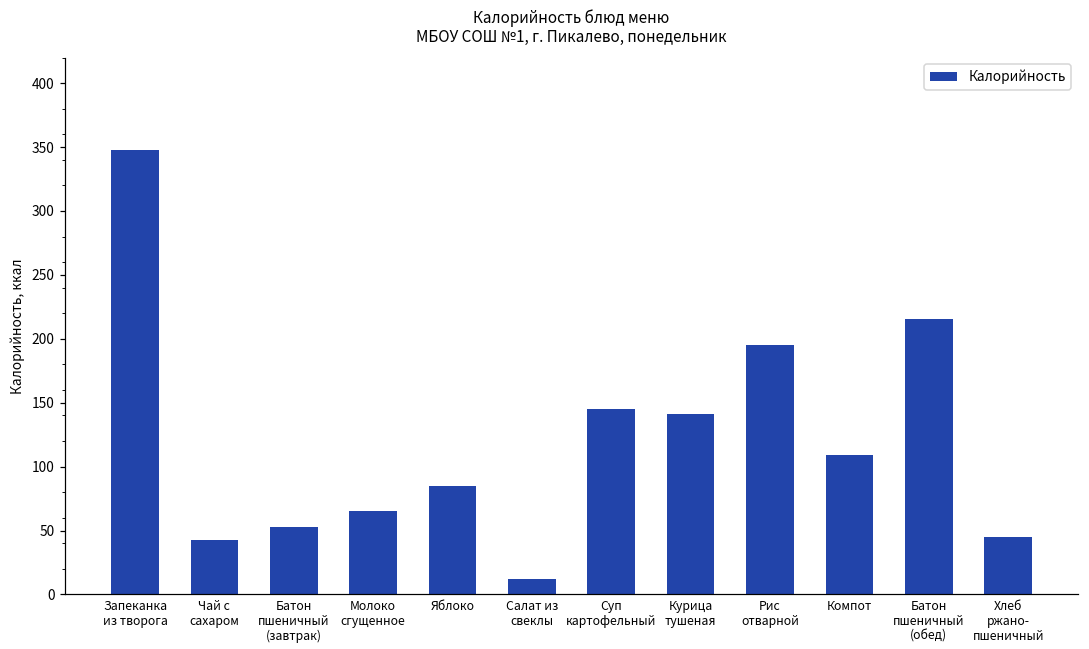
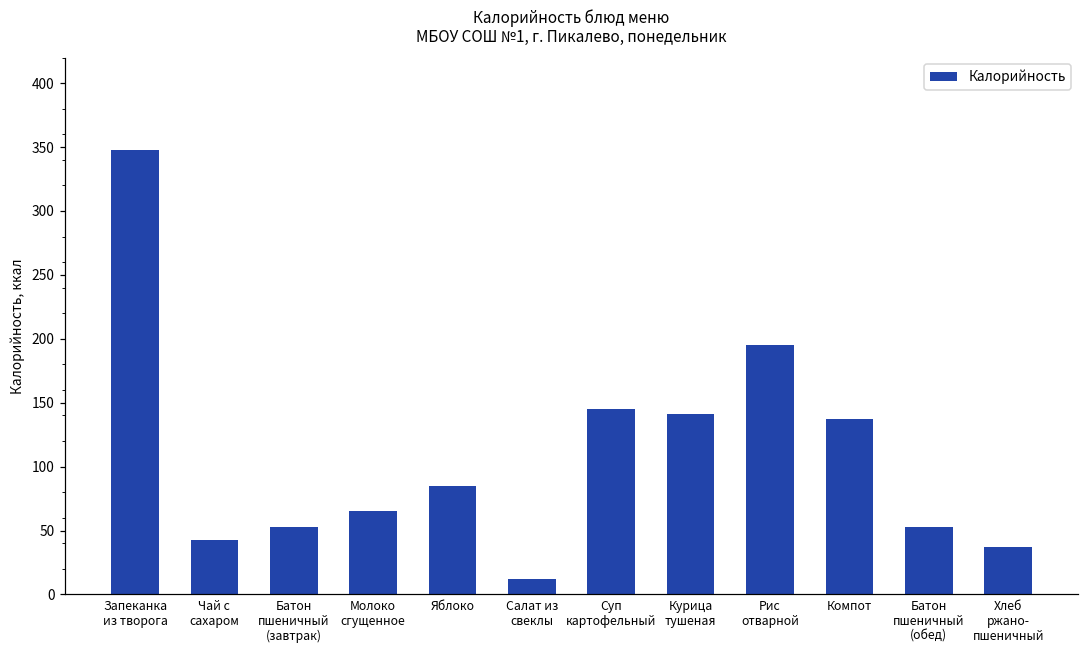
Компот: 109 -> 137
Батон пшеничный (обед): 216 -> 52
Хлеб ржано- пшеничный: 45 -> 37
